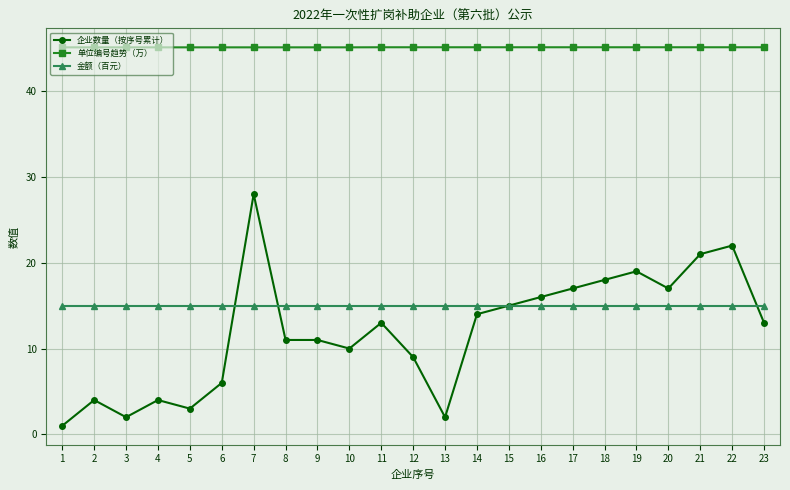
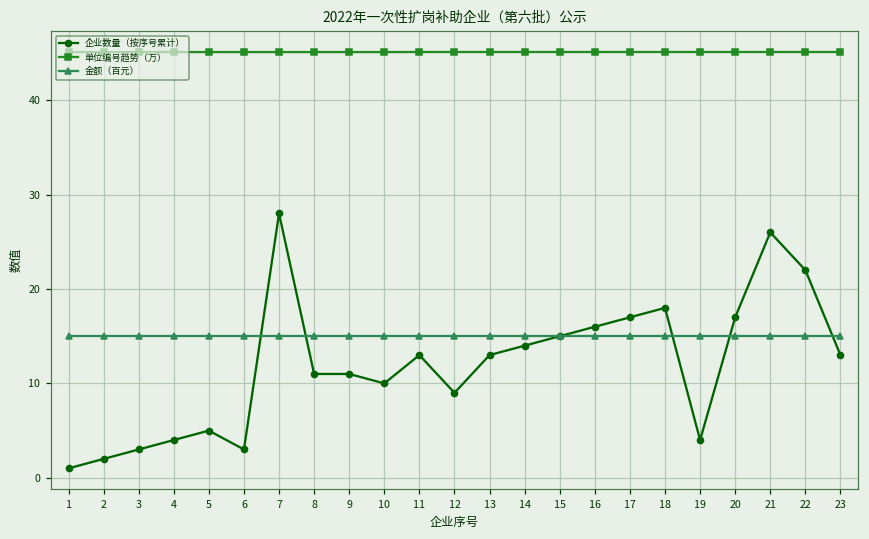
企业数量（按序号累计）, 2: 4 -> 2
企业数量（按序号累计）, 3: 2 -> 3
企业数量（按序号累计）, 5: 3 -> 5
企业数量（按序号累计）, 6: 6 -> 3
企业数量（按序号累计）, 13: 2 -> 13
企业数量（按序号累计）, 19: 19 -> 4
企业数量（按序号累计）, 21: 21 -> 26
